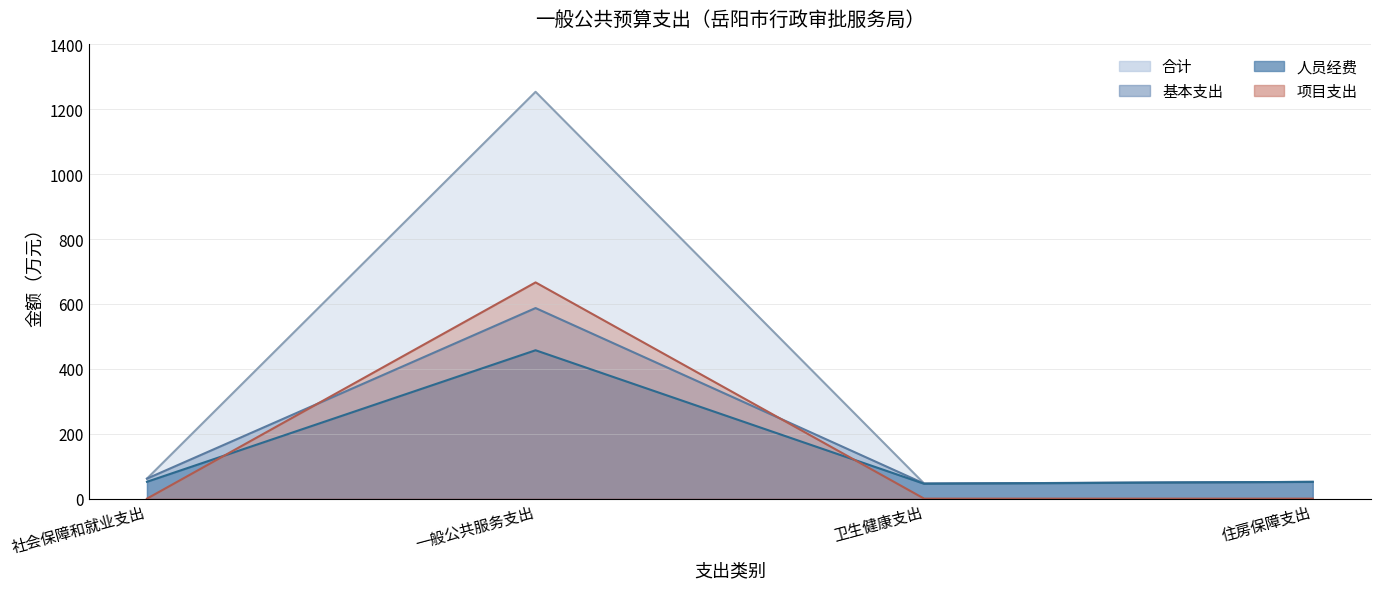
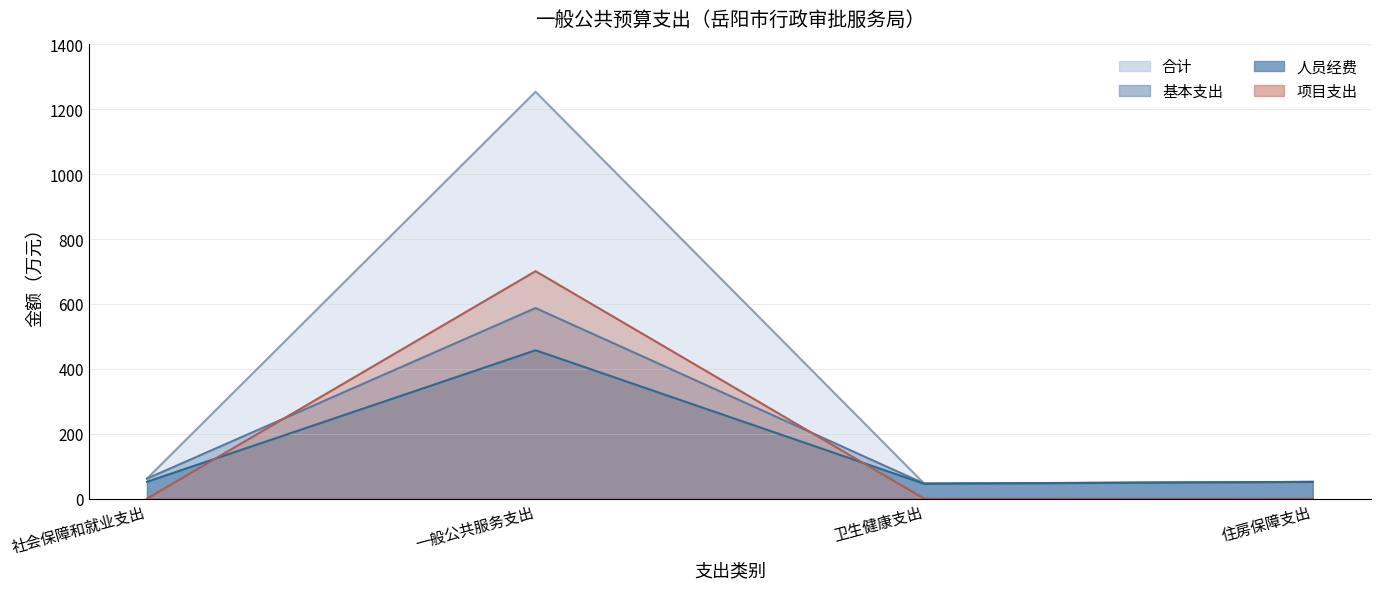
项目支出, 一般公共服务支出: 670 -> 700
